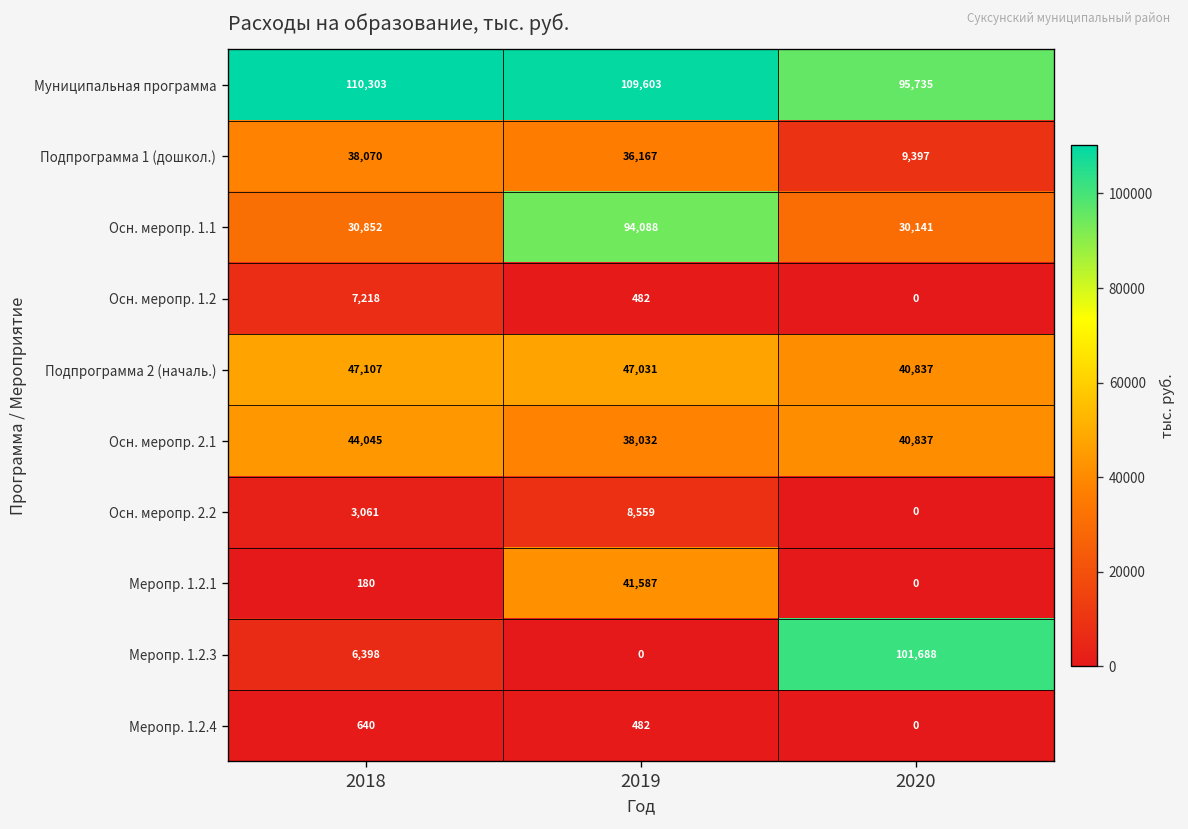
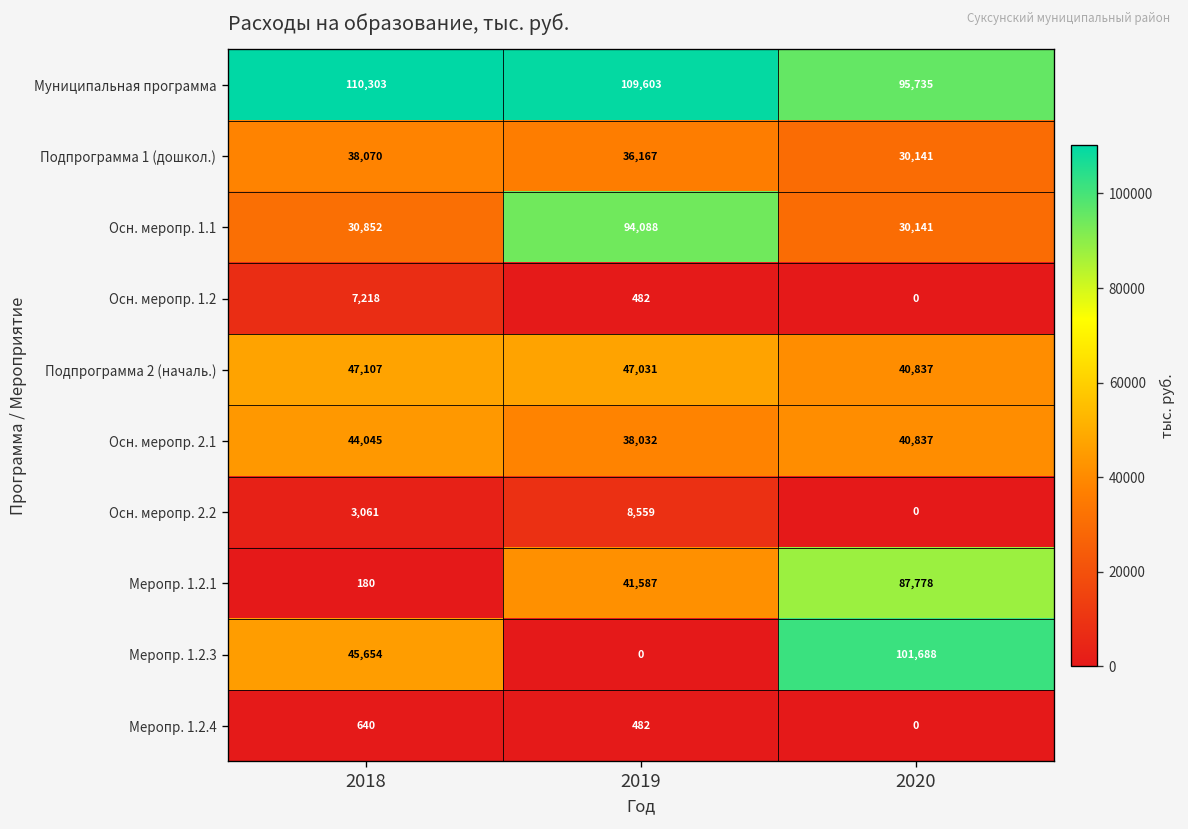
Подпрограмма 1 (дошкол.), 2020: 9,397 -> 30,141
Меропр. 1.2.1, 2020: 0 -> 87,778
Меропр. 1.2.3, 2018: 6,398 -> 45,654
